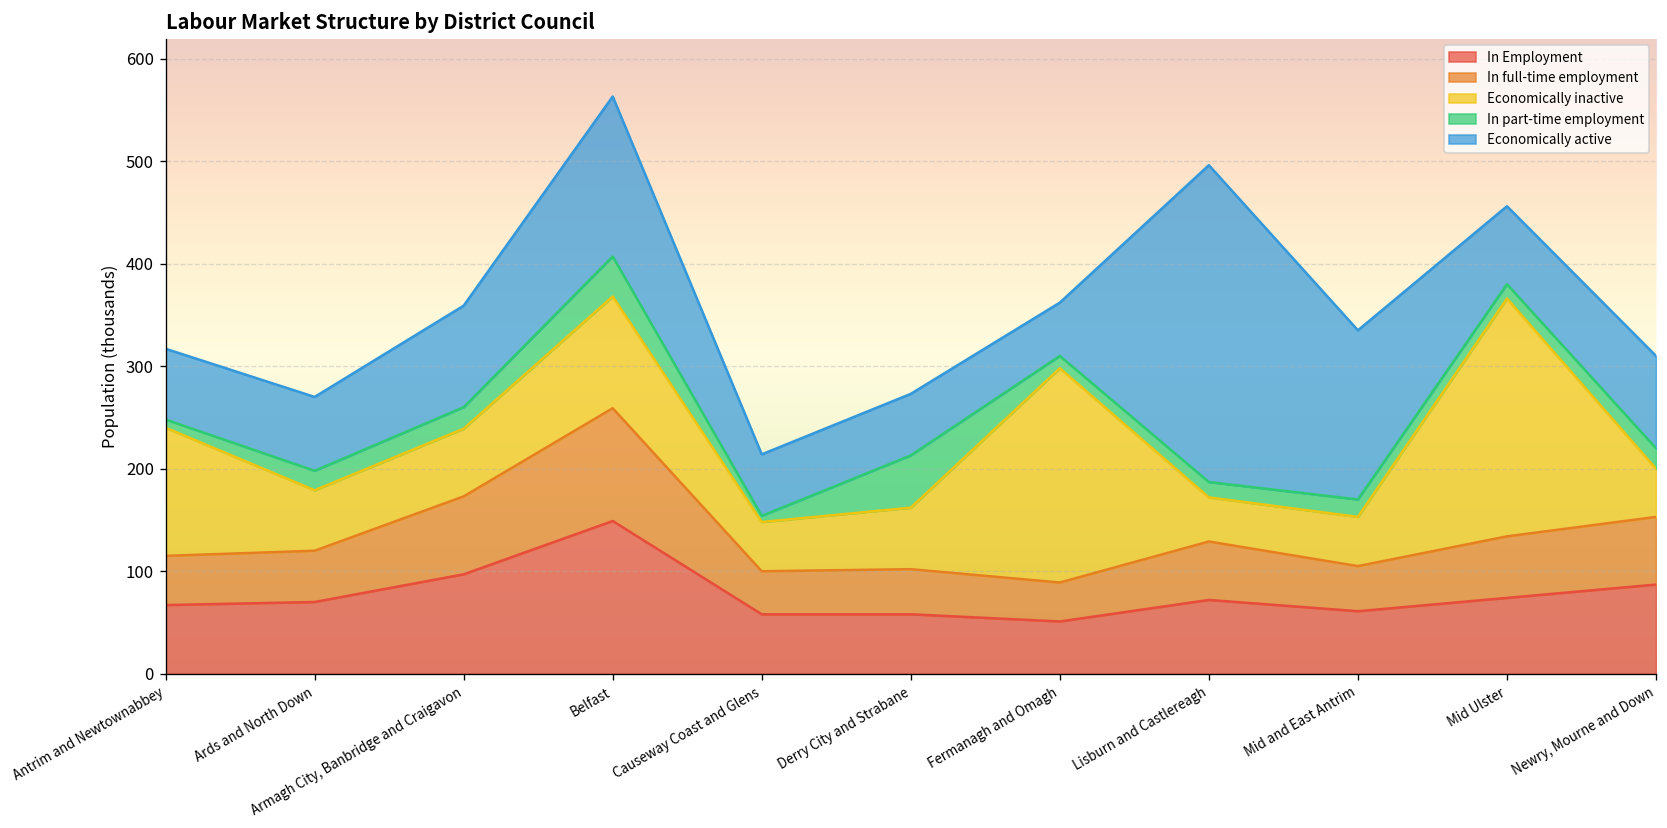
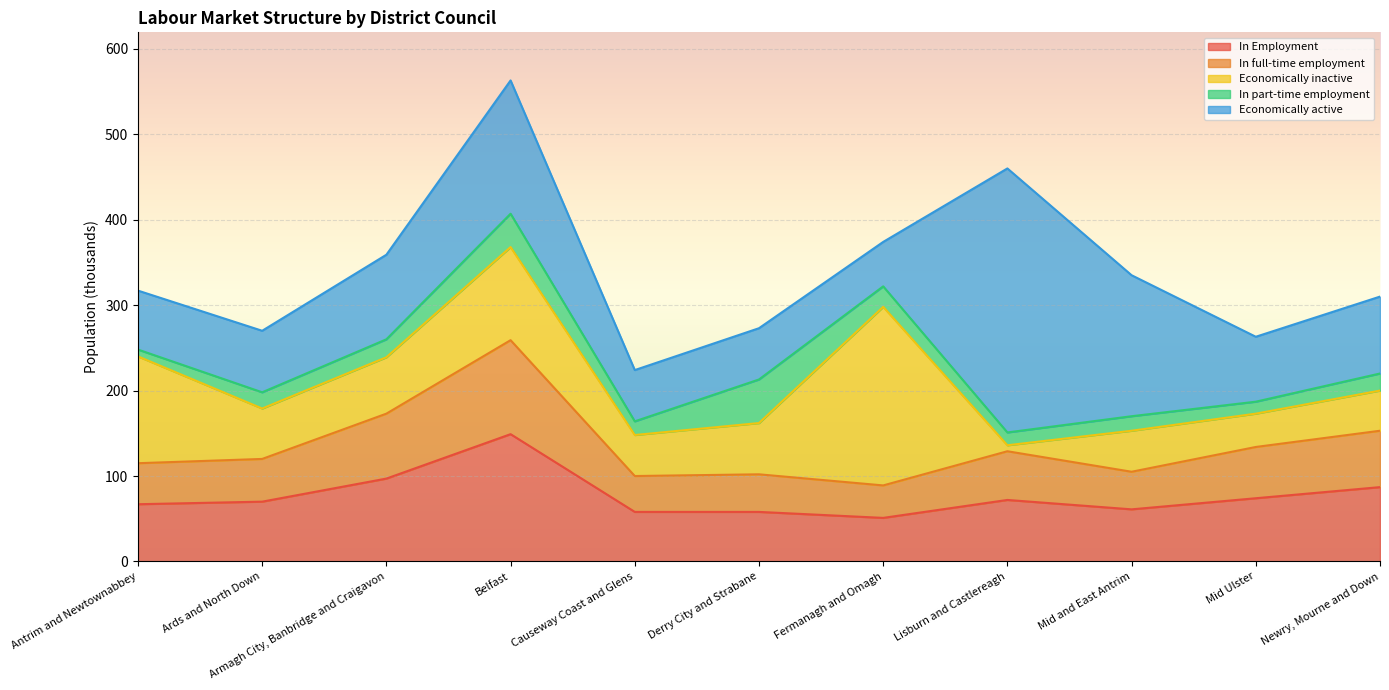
In part-time employment, Causeway Coast and Glens: 10 -> 20
In part-time employment, Fermanagh and Omagh: 10 -> 20
Economically inactive, Lisburn and Castlereagh: 40 -> 10
Economically inactive, Mid Ulster: 230 -> 40
